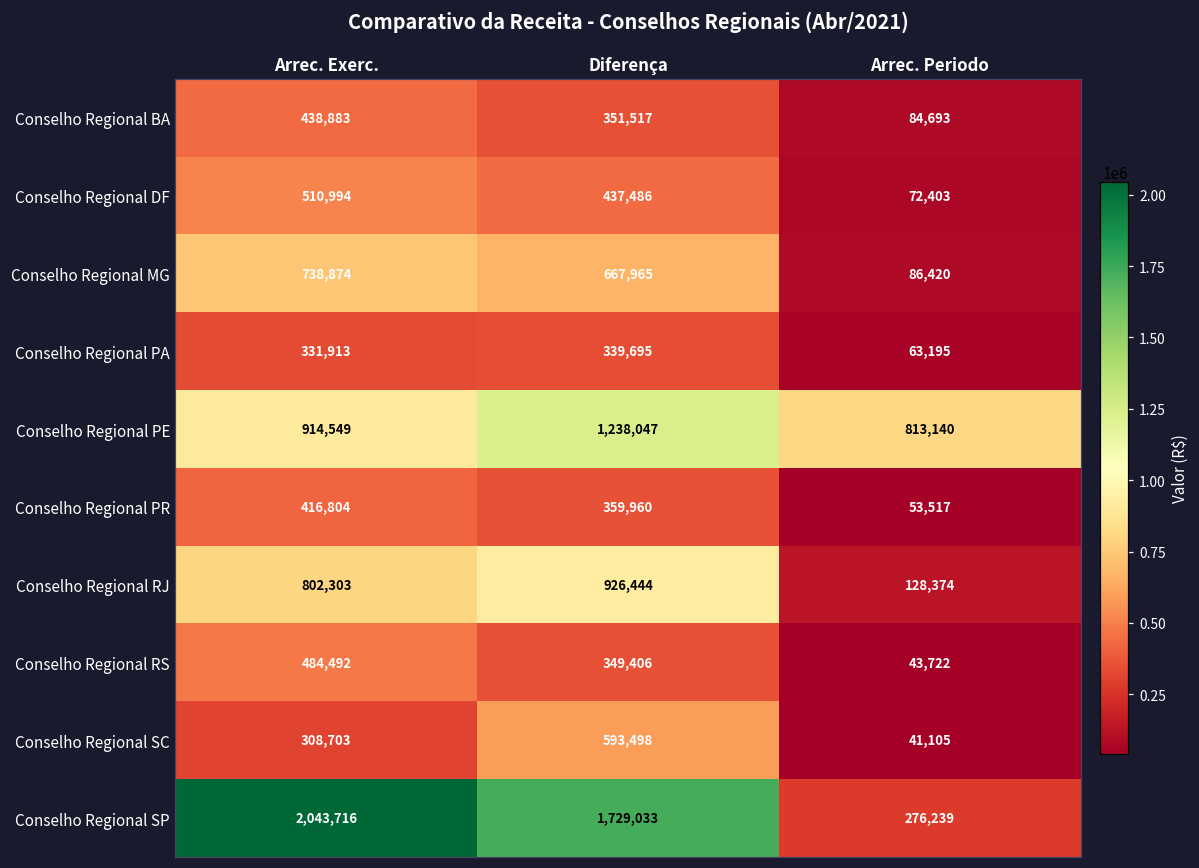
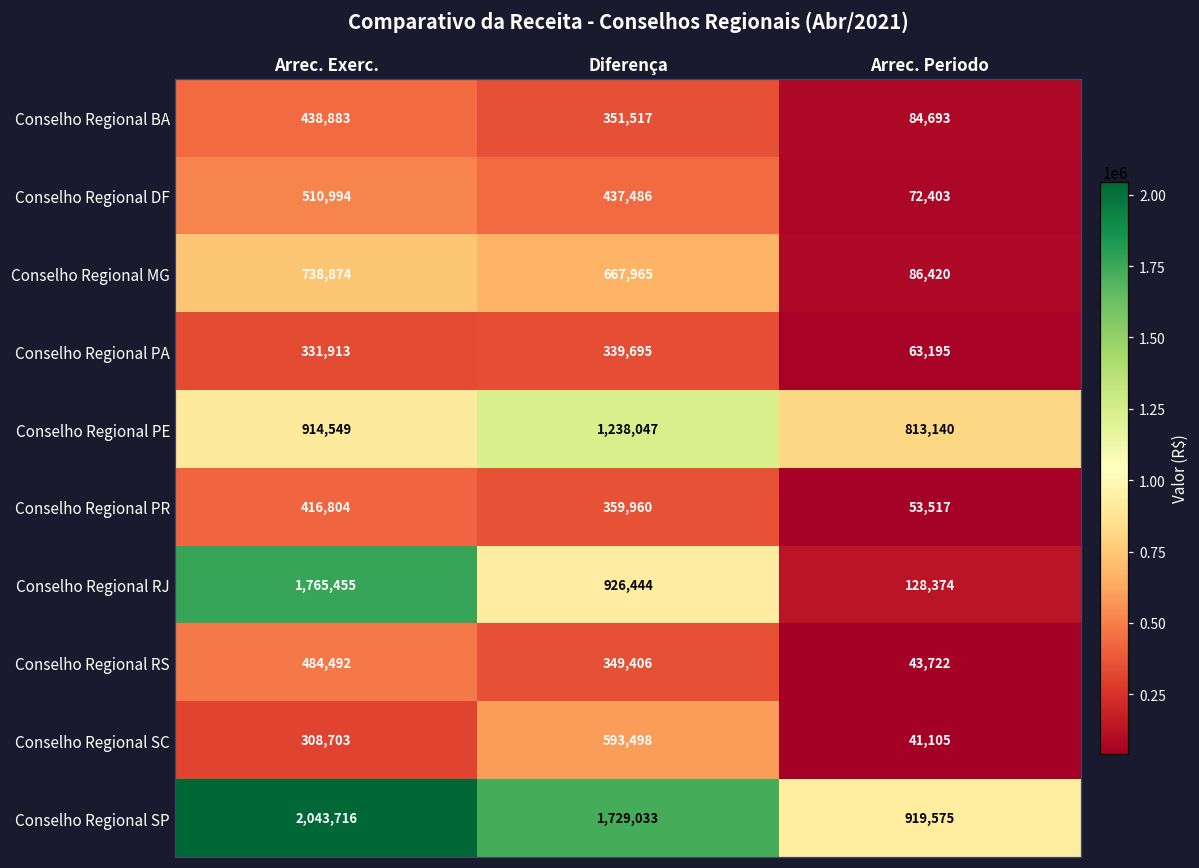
Conselho Regional RJ, Arrec. Exerc.: 802,303 -> 1,765,455
Conselho Regional SP, Arrec. Periodo: 276,239 -> 919,575
